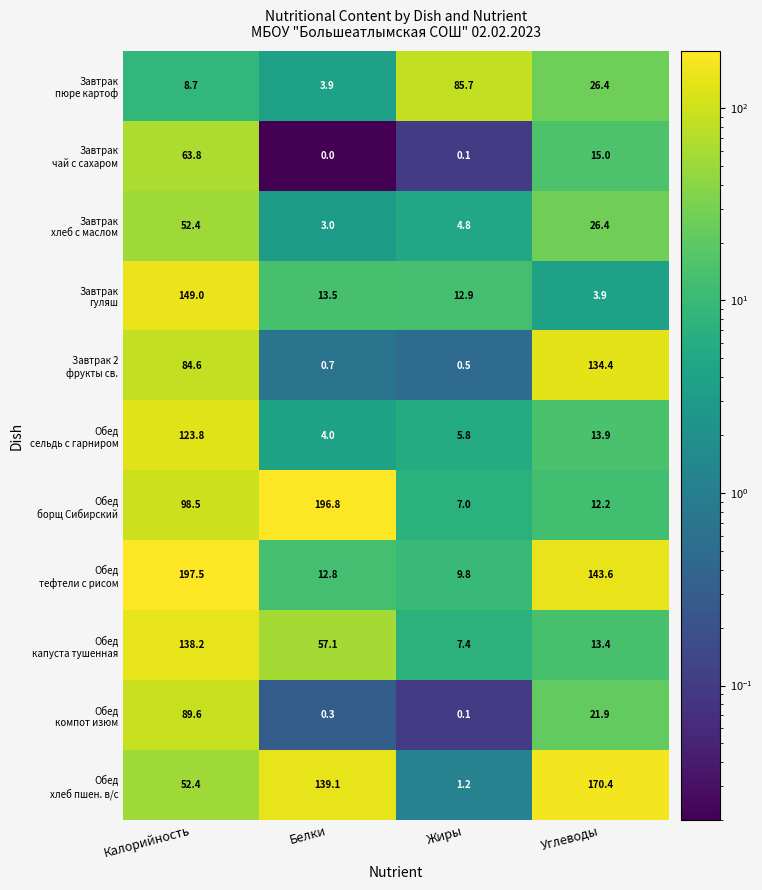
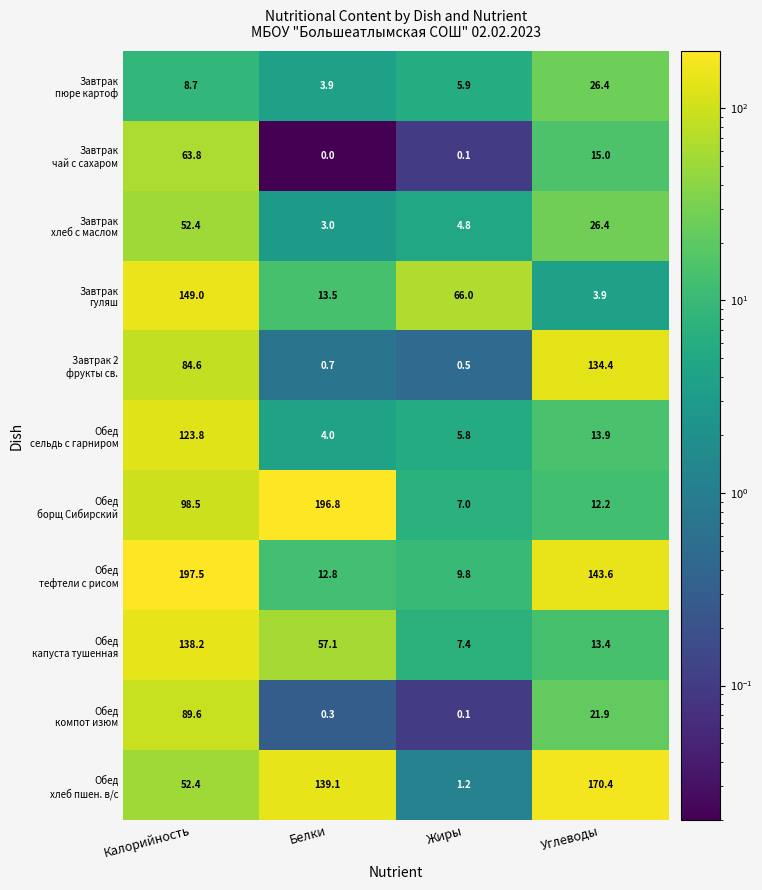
Завтрак пюре картоф, Жиры: 85.7 -> 5.9
Завтрак гуляш, Жиры: 12.9 -> 66.0
